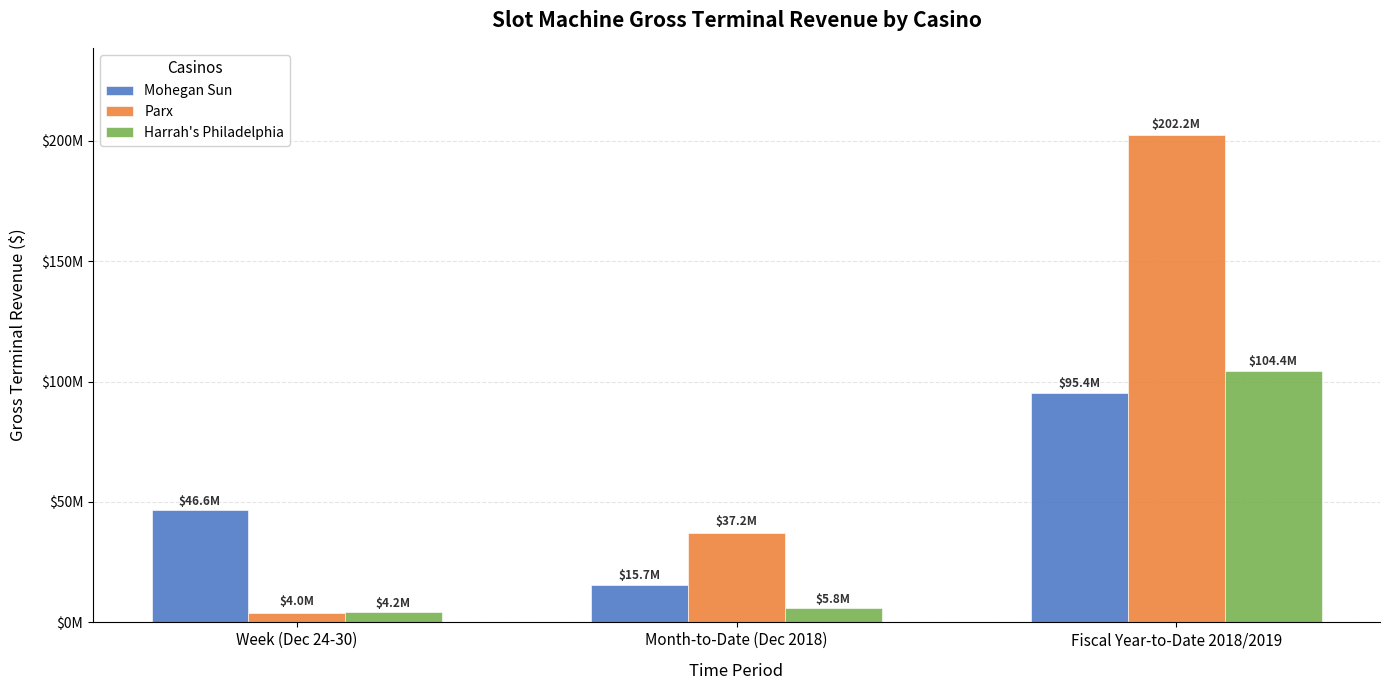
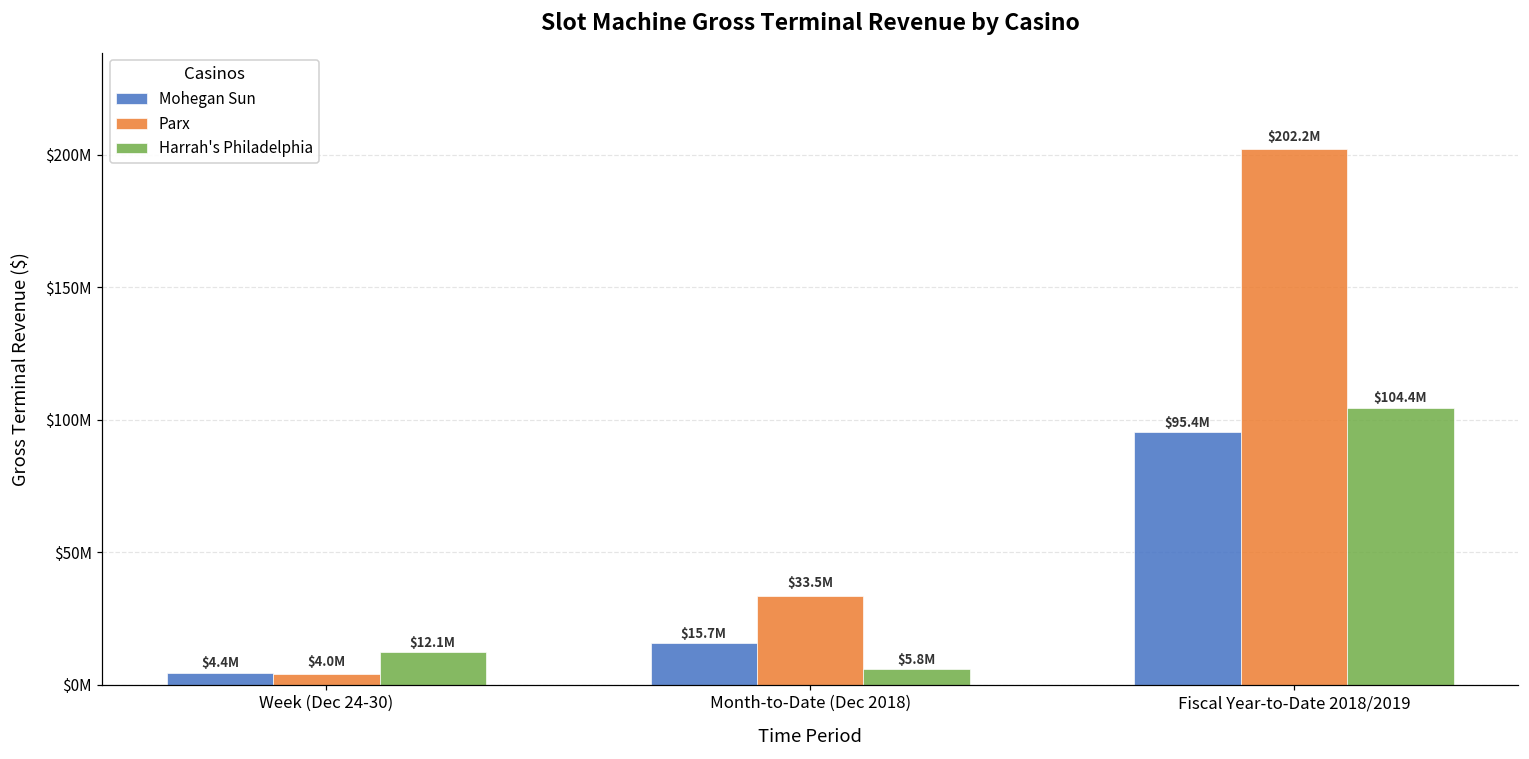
Mohegan Sun, Week (Dec 24-30): $46.6M -> $4.4M
Harrah's Philadelphia, Week (Dec 24-30): $4.2M -> $12.1M
Parx, Month-to-Date (Dec 2018): $37.2M -> $33.5M
